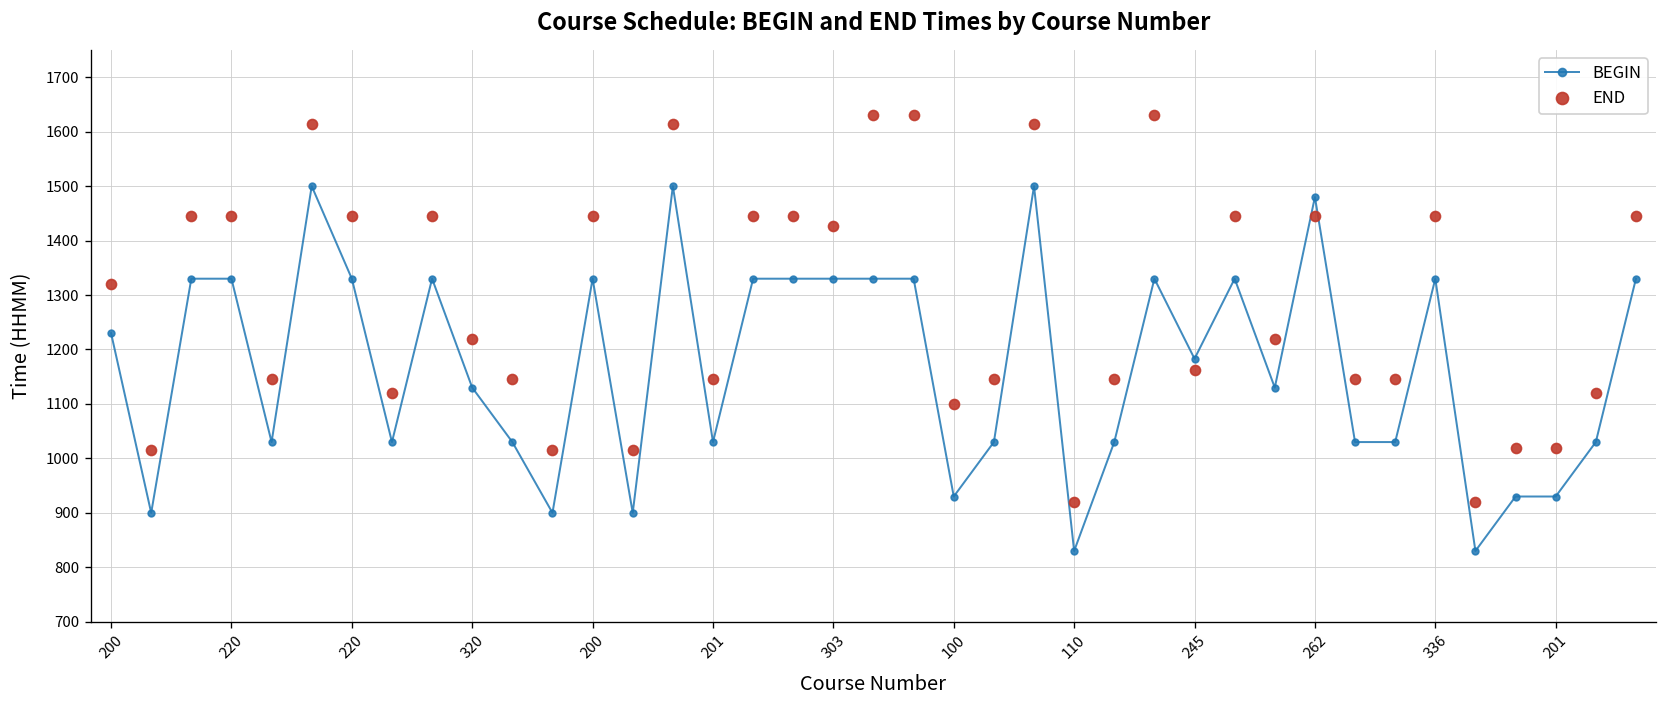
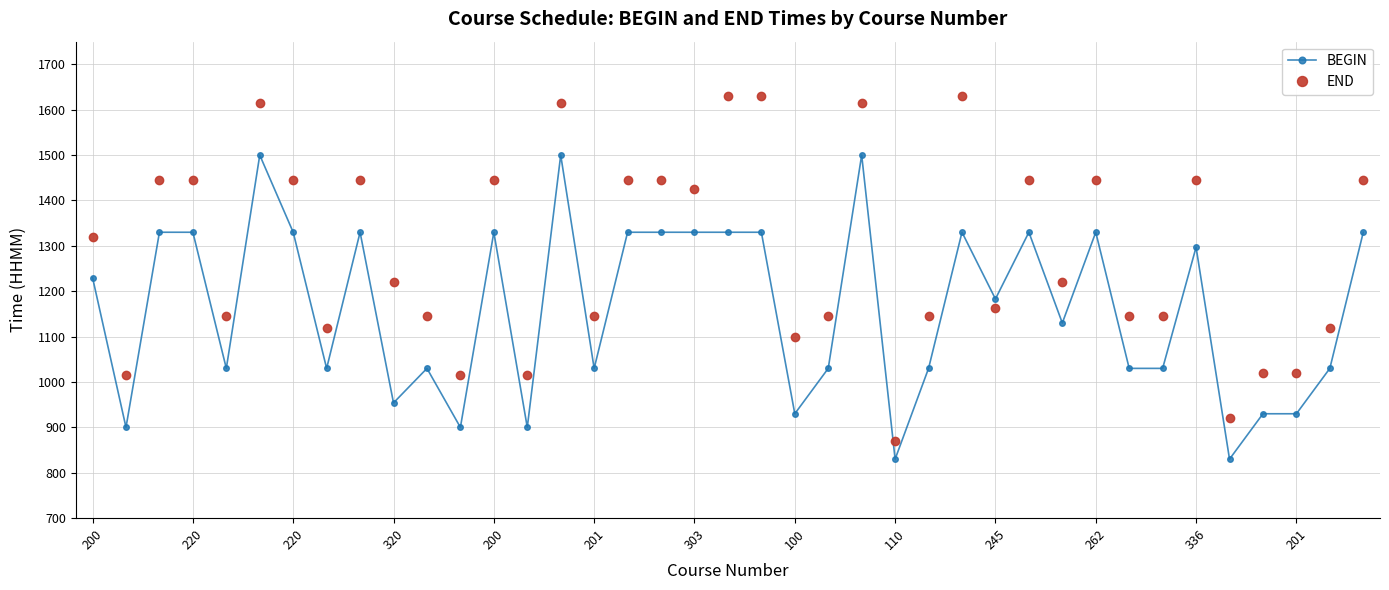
BEGIN, 320: 1130 -> 950
END, 110: 920 -> 870
BEGIN, 262: 1480 -> 1330
BEGIN, 336: 1330 -> 1300
